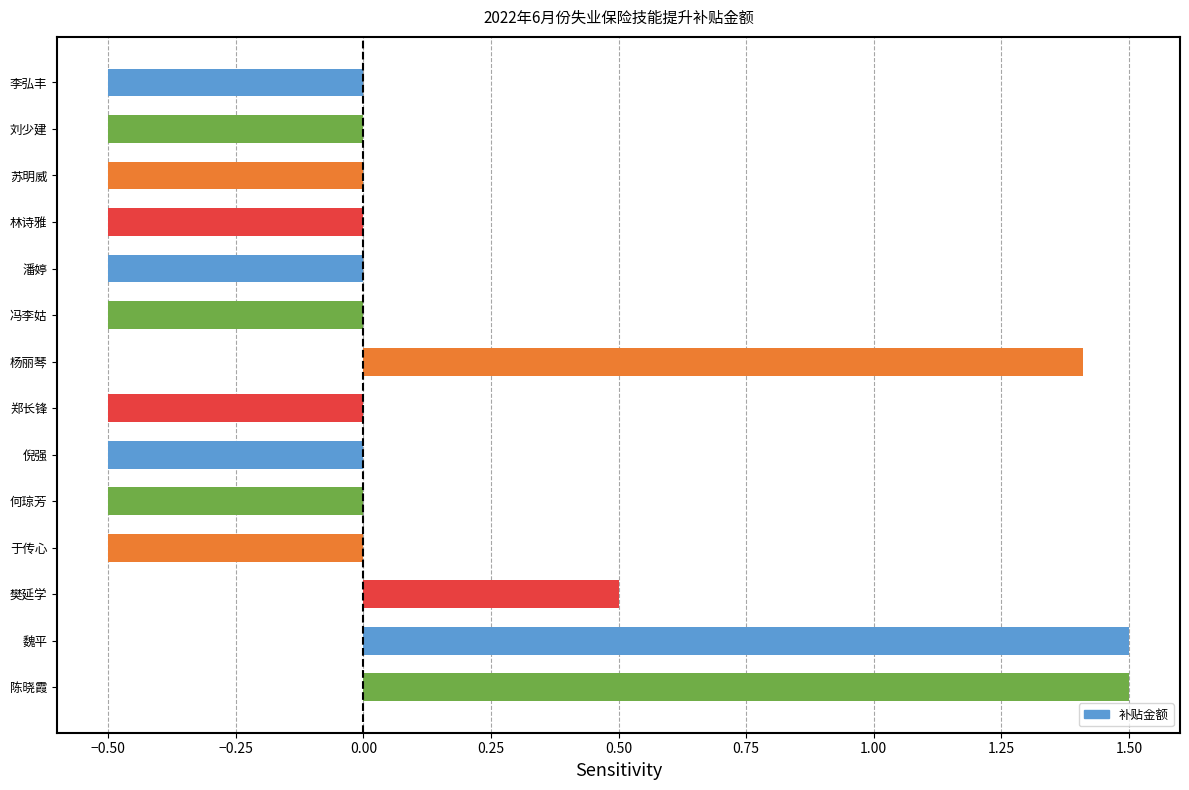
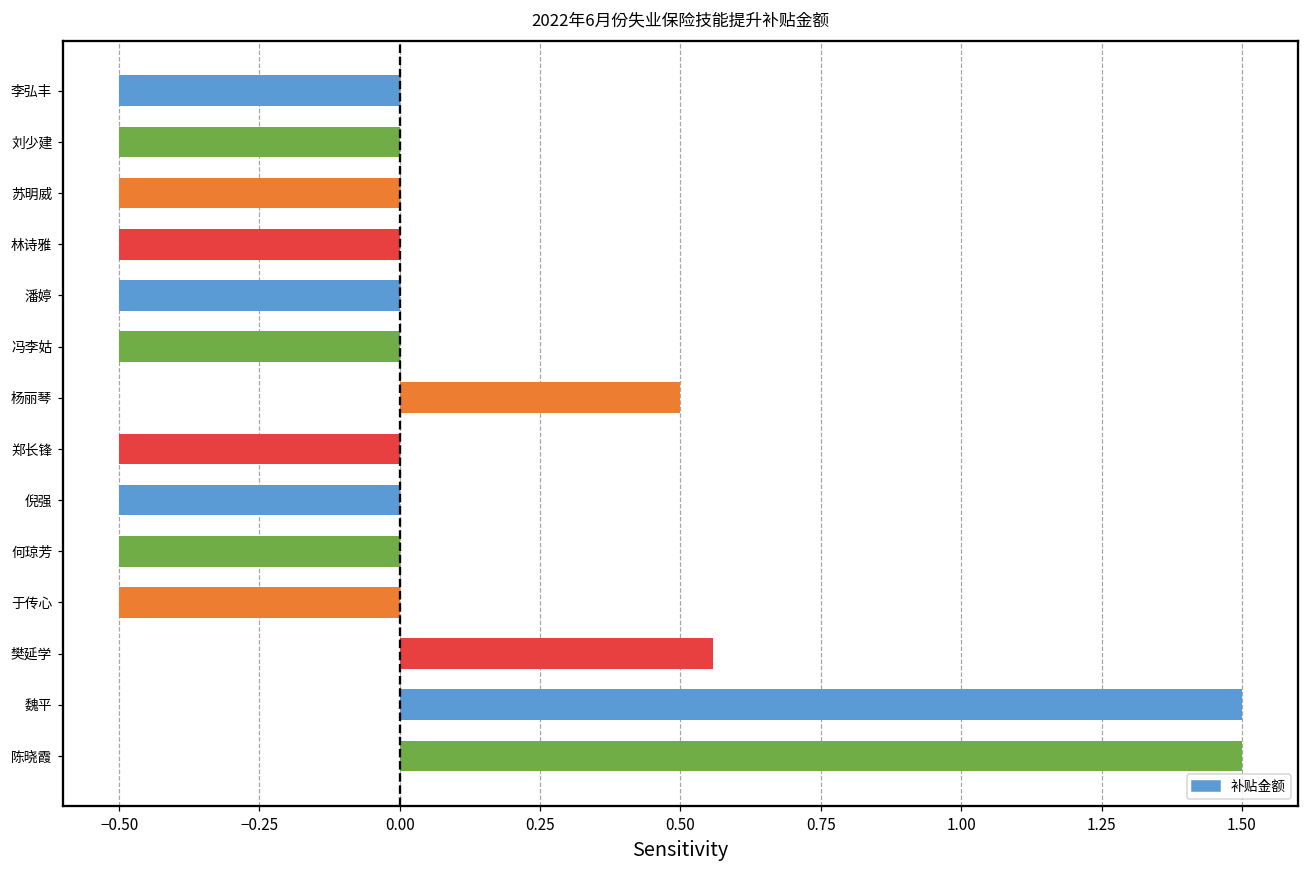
杨丽琴: 1.41 -> 0.50
樊延学: 0.50 -> 0.56
